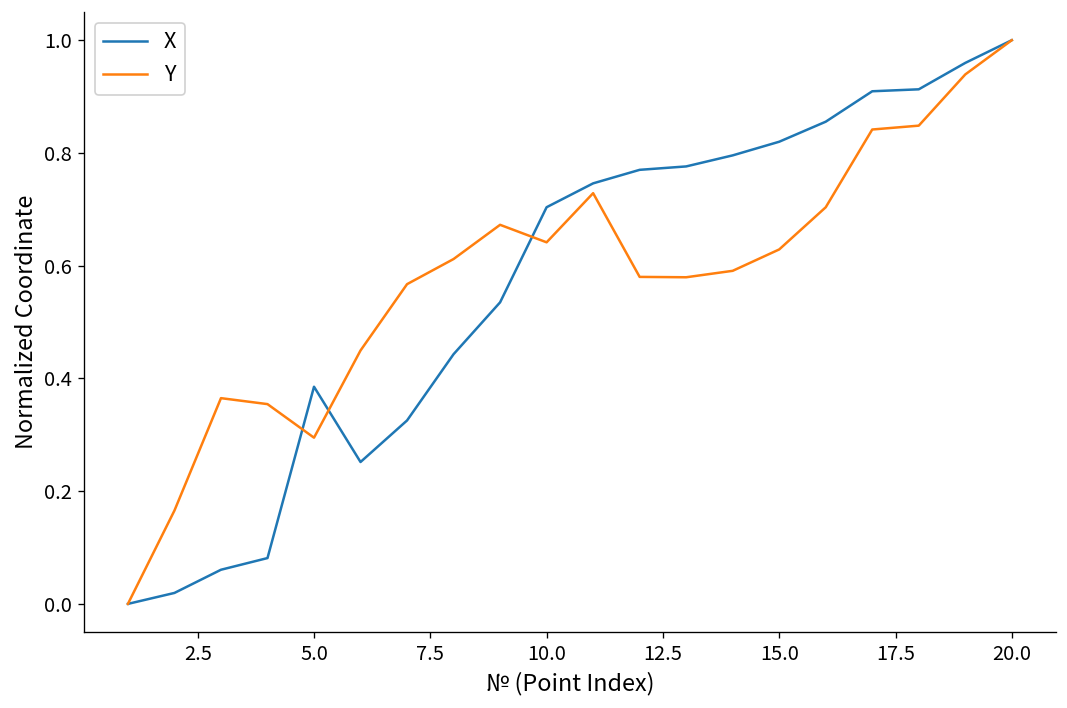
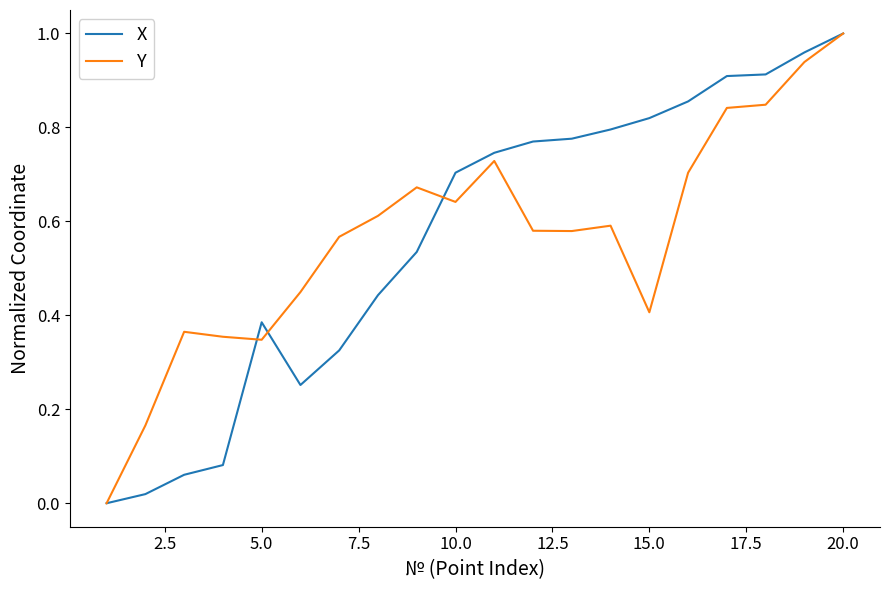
Y, 5.0: 0.29 -> 0.35
Y, 15.0: 0.63 -> 0.41
